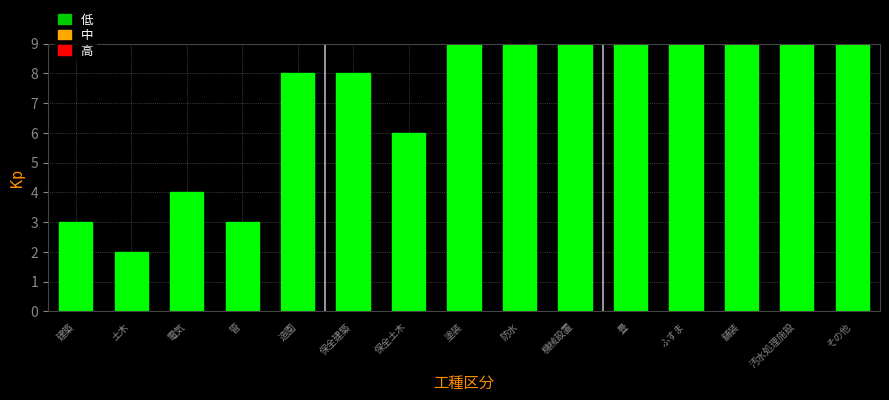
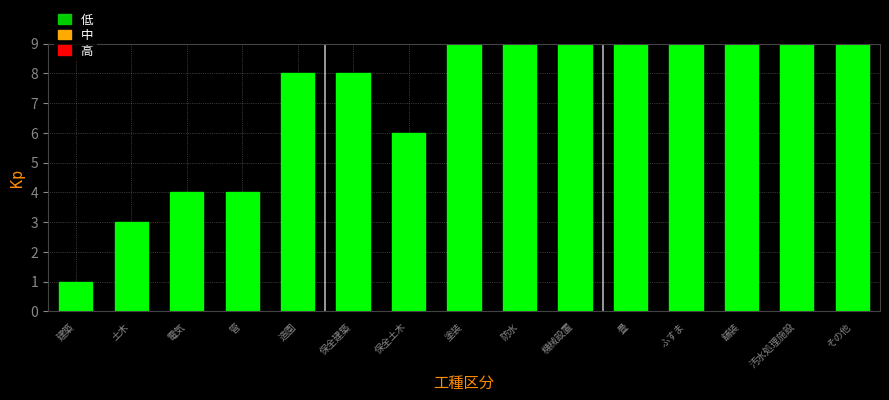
建築: 3 -> 1
土木: 2 -> 3
管: 3 -> 4
